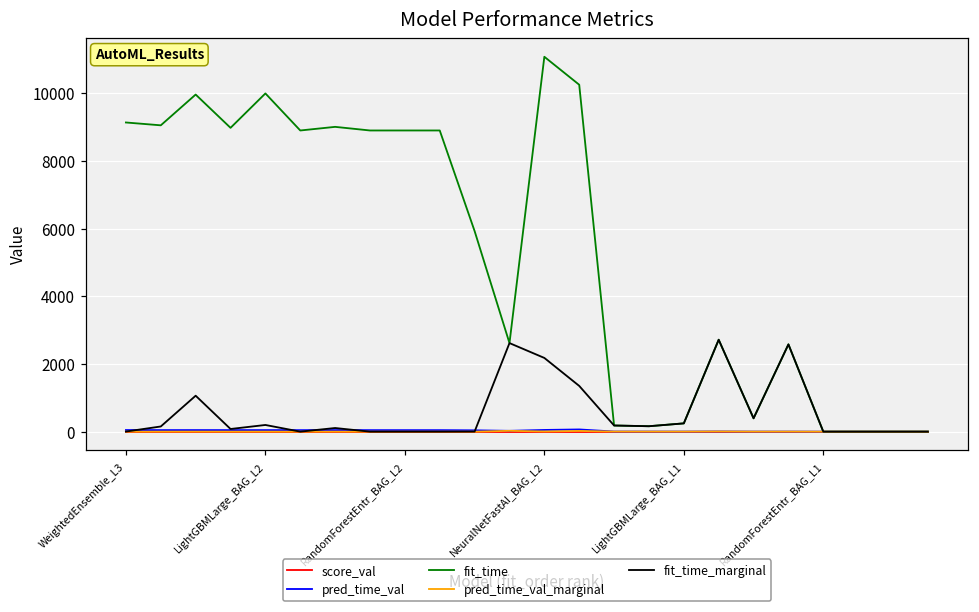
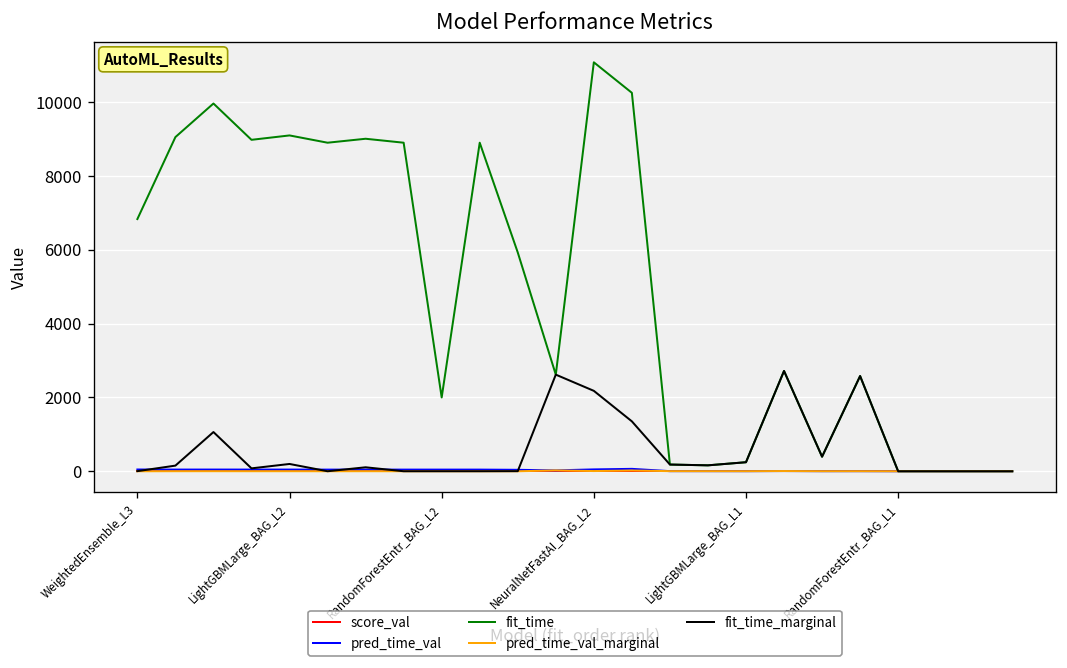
fit_time, WeightedEnsemble_L3: 9100 -> 6800
fit_time, LightGBMLarge_BAG_L2: 10000 -> 9100
fit_time, RandomForestEntr_BAG_L2: 8900 -> 2000
